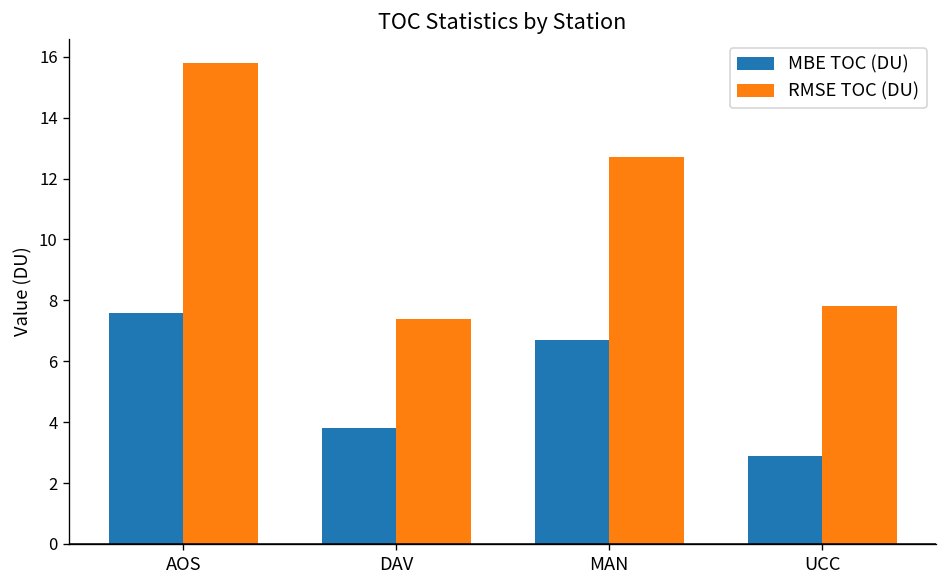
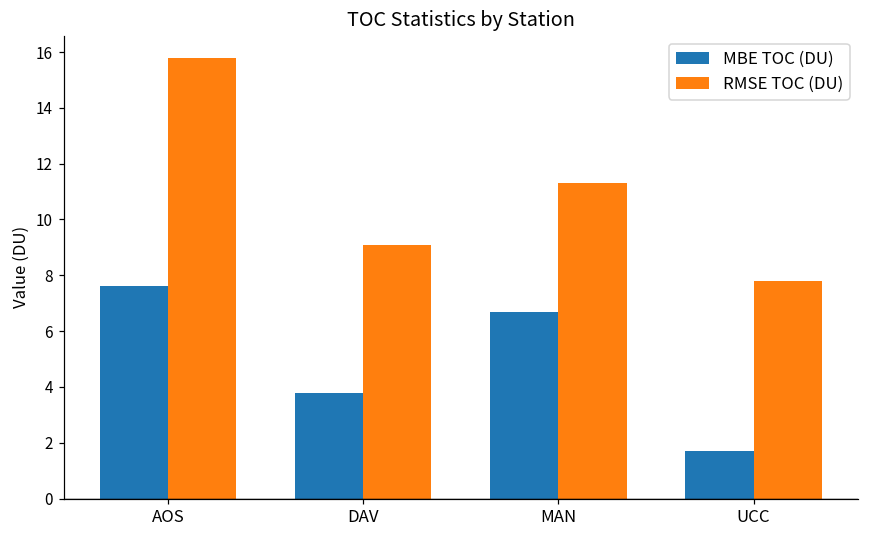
RMSE TOC (DU), DAV: 7.4 -> 9.1
RMSE TOC (DU), MAN: 12.7 -> 11.3
MBE TOC (DU), UCC: 2.9 -> 1.7
